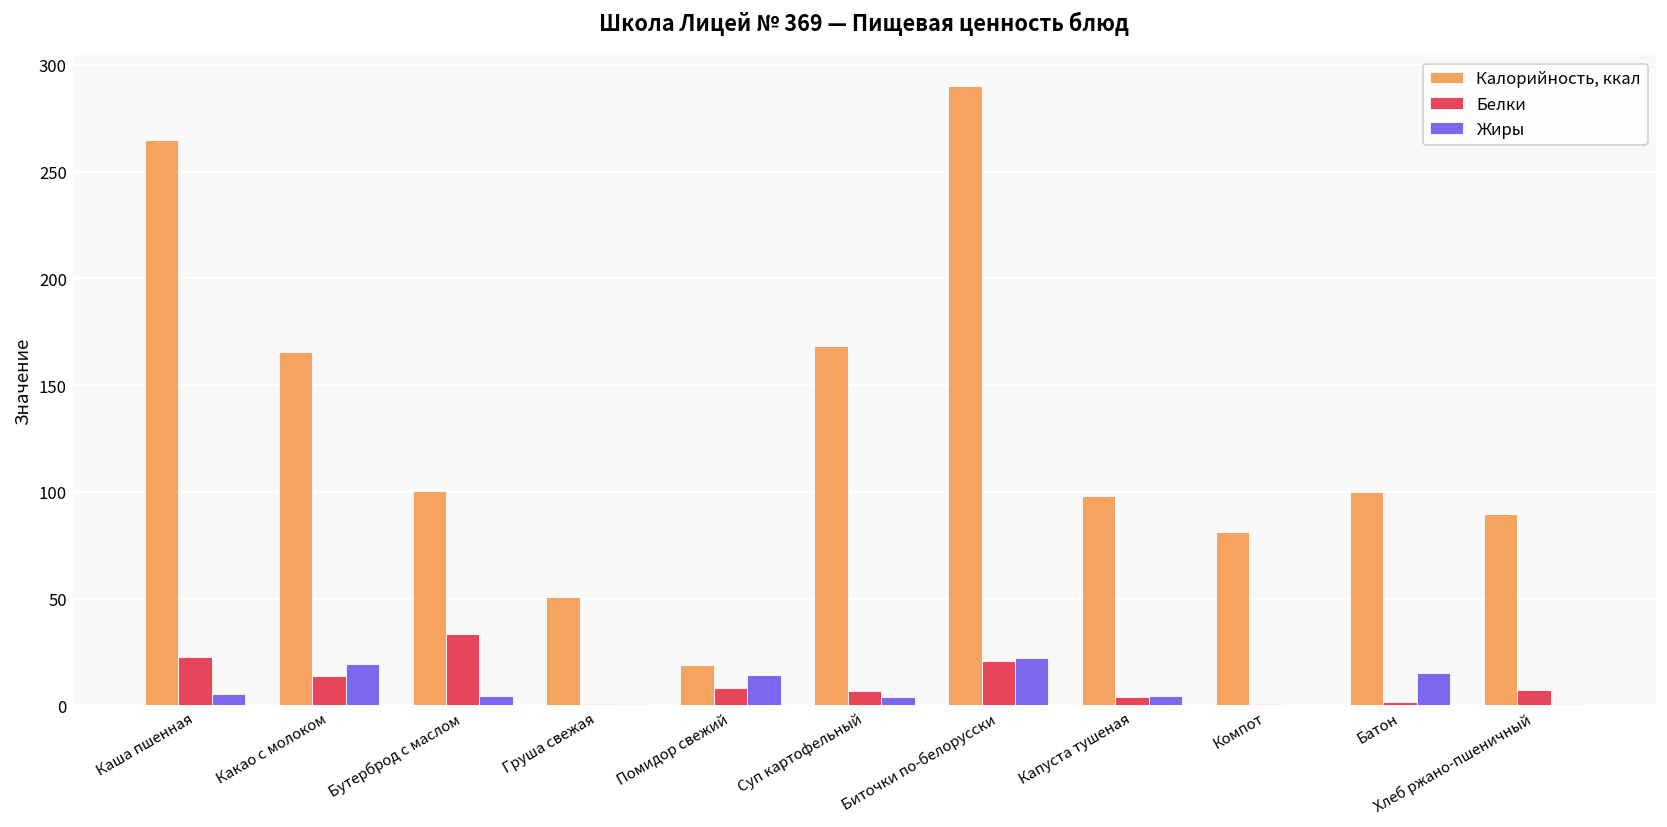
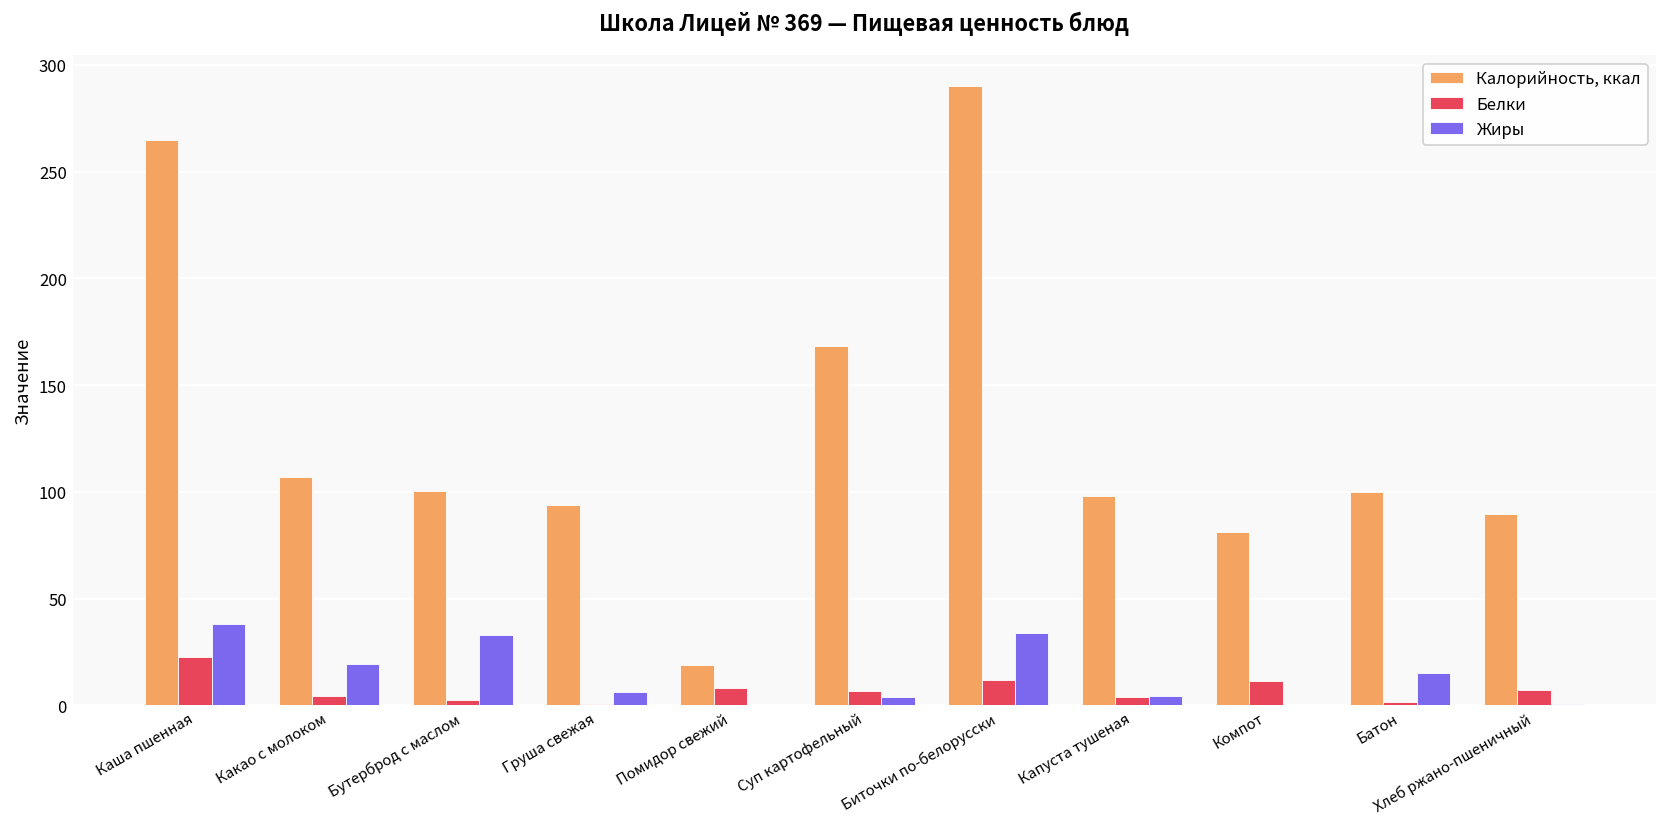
Жиры, Каша пшенная: 5 -> 38
Калорийность, ккал, Какао с молоком: 166 -> 107
Белки, Какао с молоком: 14 -> 5
Белки, Бутерброд с маслом: 34 -> 2
Жиры, Бутерброд с маслом: 4 -> 33
Калорийность, ккал, Груша свежая: 51 -> 94
Жиры, Груша свежая: 1 -> 6
Жиры, Помидор свежий: 14 -> 0
Белки, Биточки по-белорусски: 21 -> 12
Жиры, Биточки по-белорусски: 22 -> 34
Белки, Компот: 1 -> 11
